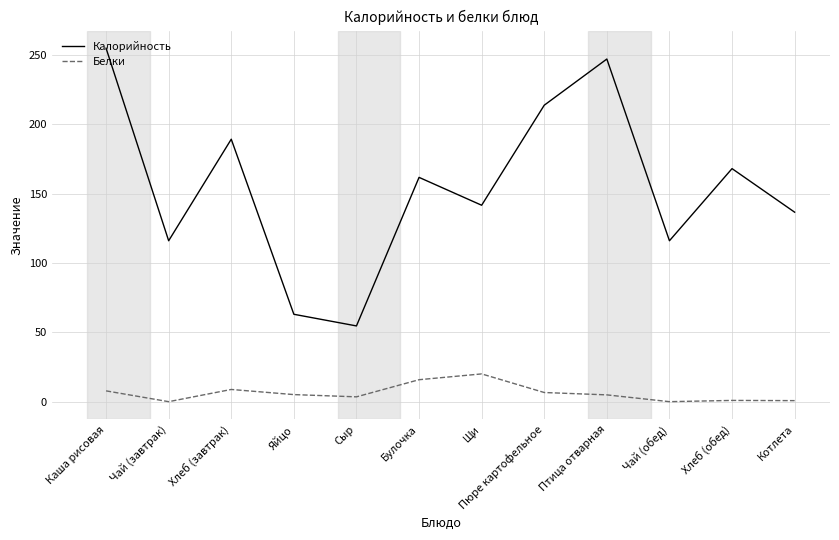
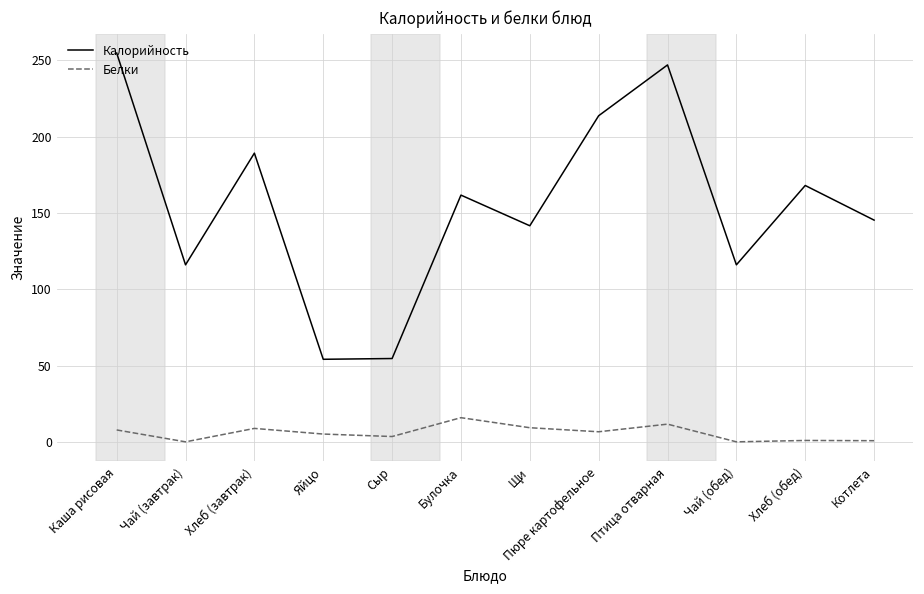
Калорийность, Яйцо: 63 -> 54
Белки, Щи: 20 -> 9
Белки, Птица отварная: 5 -> 12
Калорийность, Котлета: 137 -> 145
